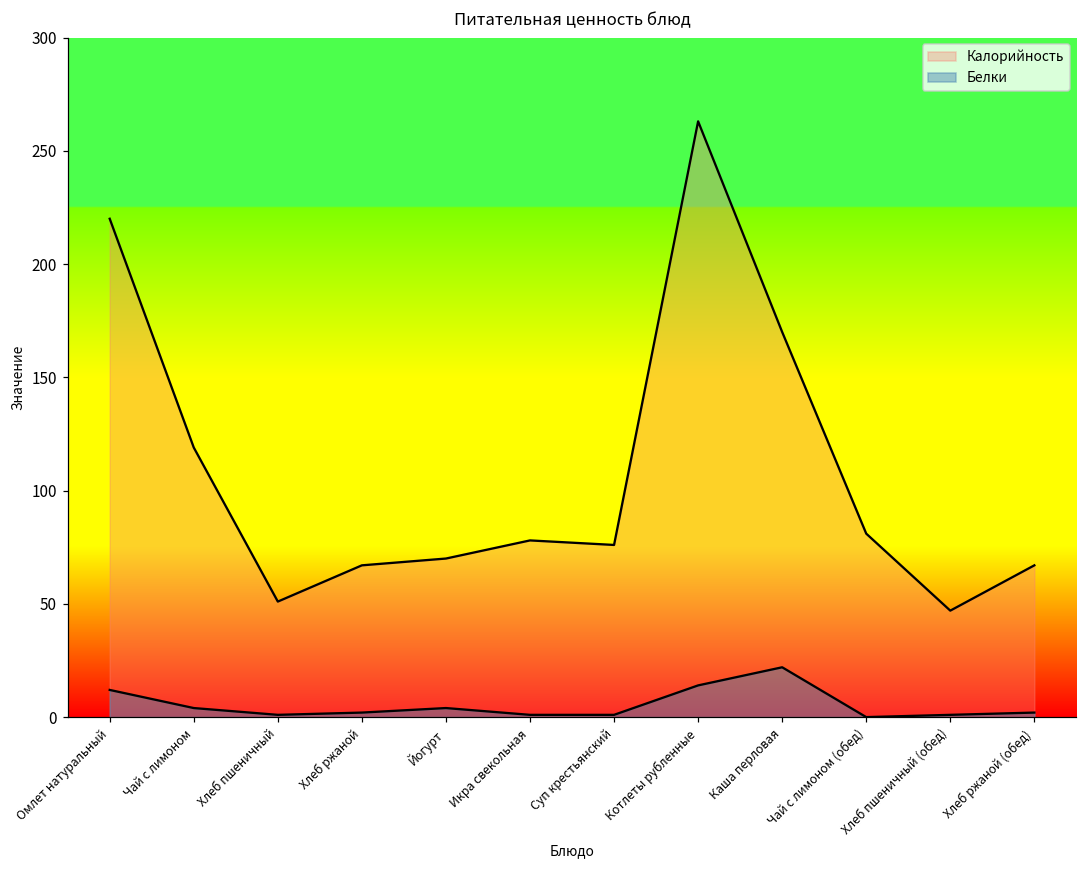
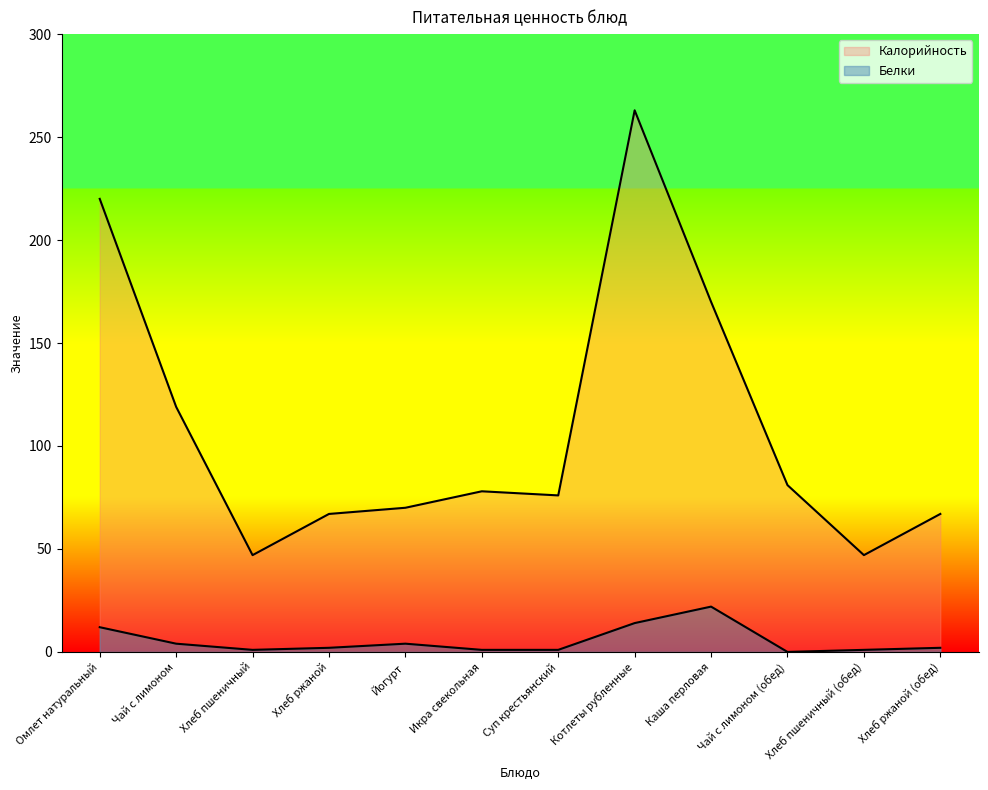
Калорийность, Хлеб пшеничный: 51 -> 47
